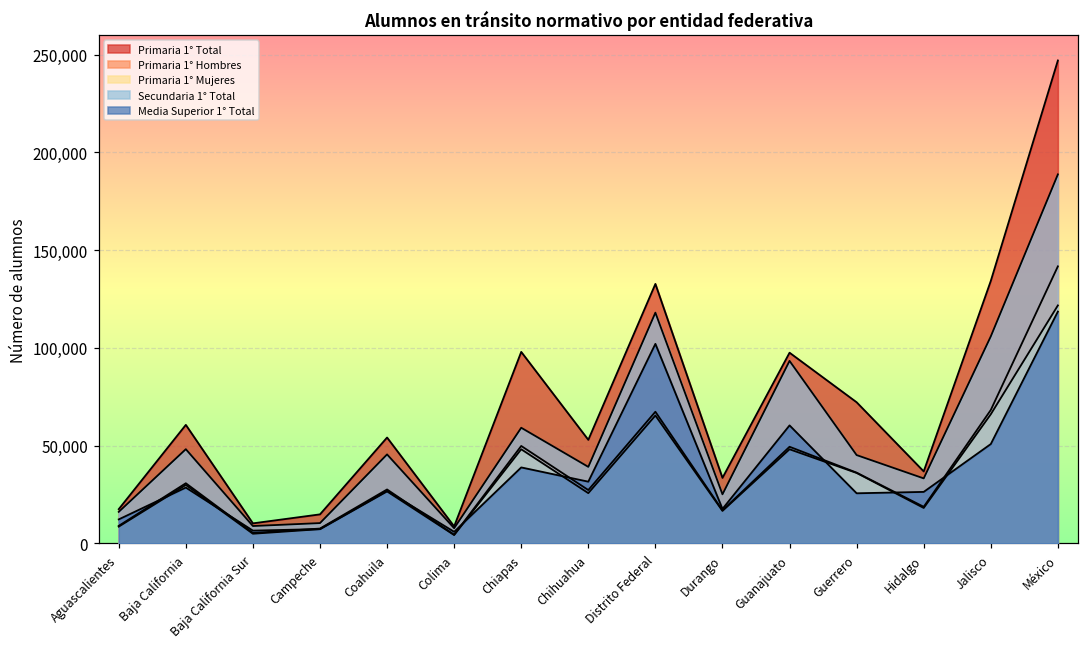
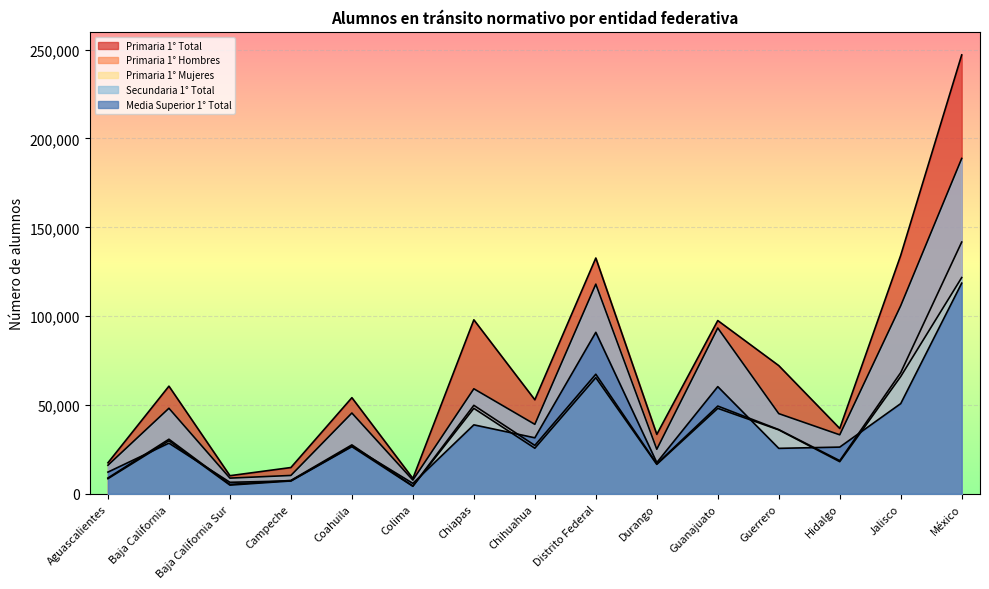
Media Superior 1° Total, Distrito Federal: 102,000 -> 91,000
